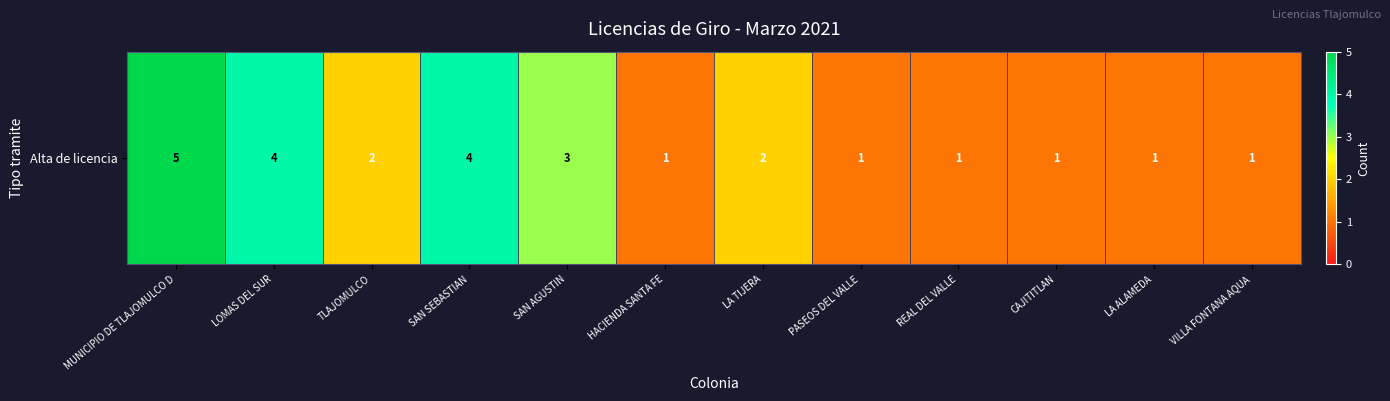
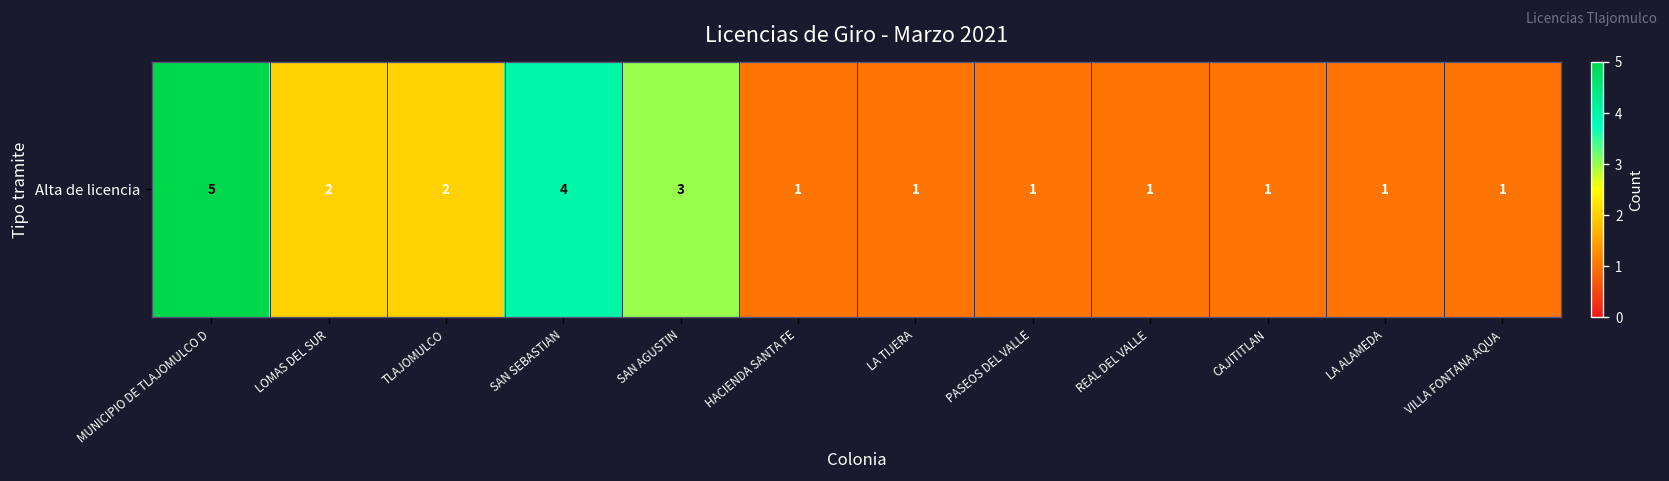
Alta de licencia, LOMAS DEL SUR: 4 -> 2
Alta de licencia, LA TIJERA: 2 -> 1
